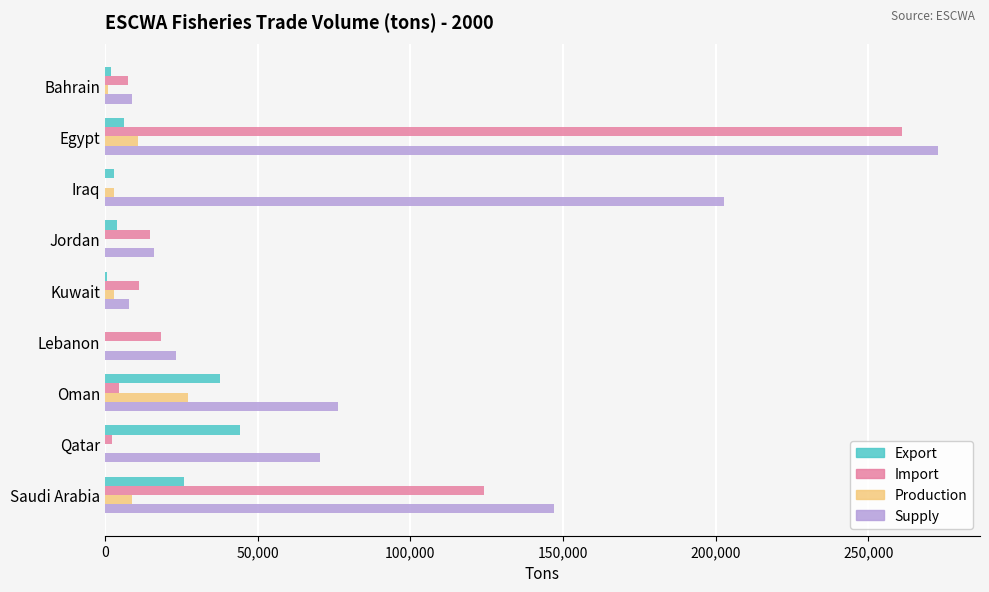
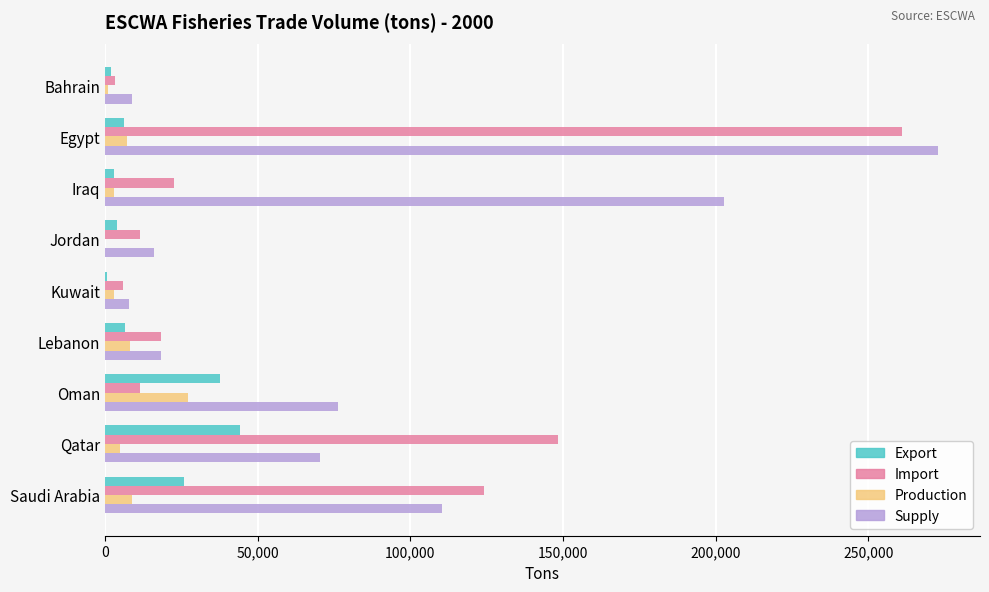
Import, Bahrain: 8,000 -> 3,000
Production, Egypt: 11,000 -> 7,000
Import, Iraq: 0 -> 22,000
Import, Jordan: 15,000 -> 12,000
Import, Kuwait: 11,000 -> 6,000
Export, Lebanon: 0 -> 7,000
Production, Lebanon: 0 -> 8,000
Supply, Lebanon: 23,000 -> 18,000
Import, Oman: 5,000 -> 11,000
Import, Qatar: 2,000 -> 148,000
Production, Qatar: 0 -> 5,000
Supply, Saudi Arabia: 147,000 -> 110,000
